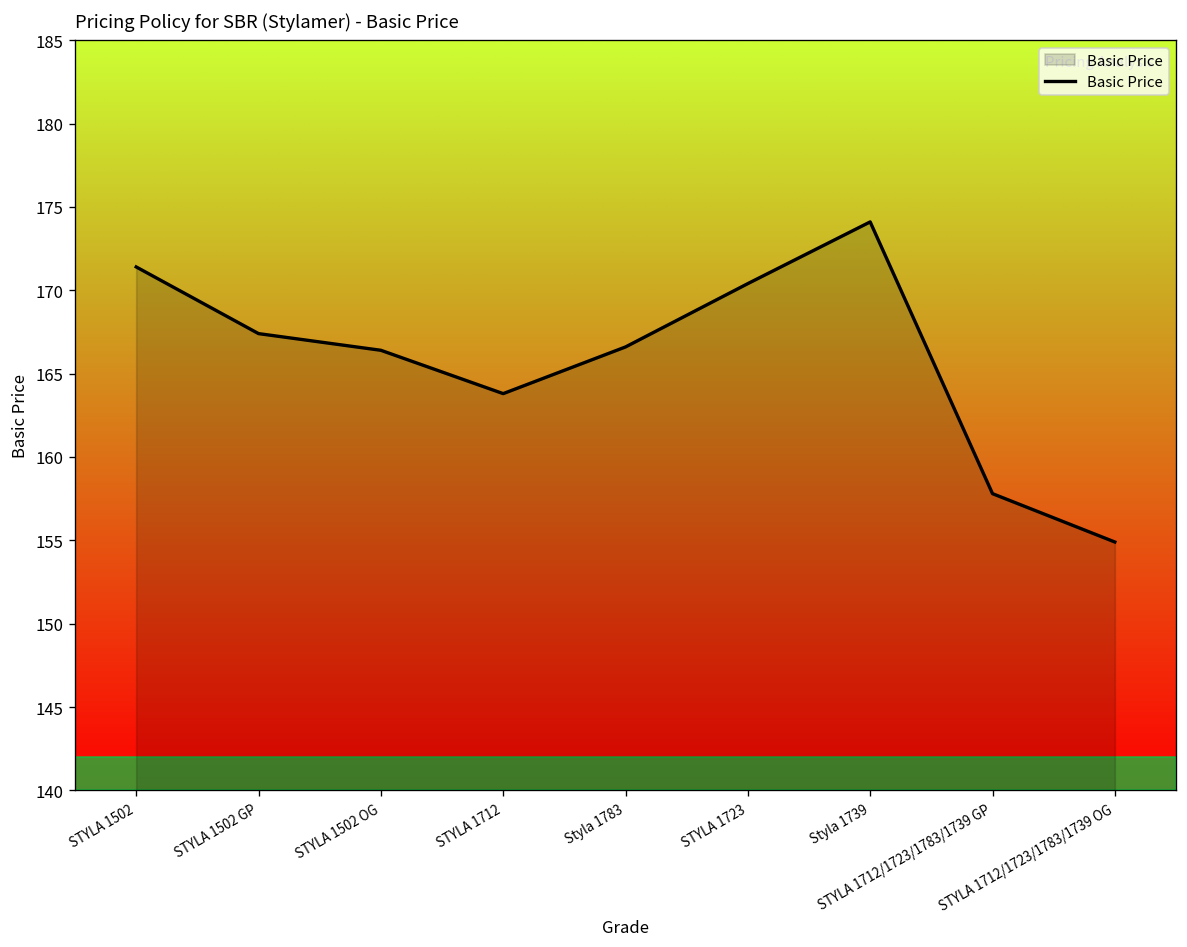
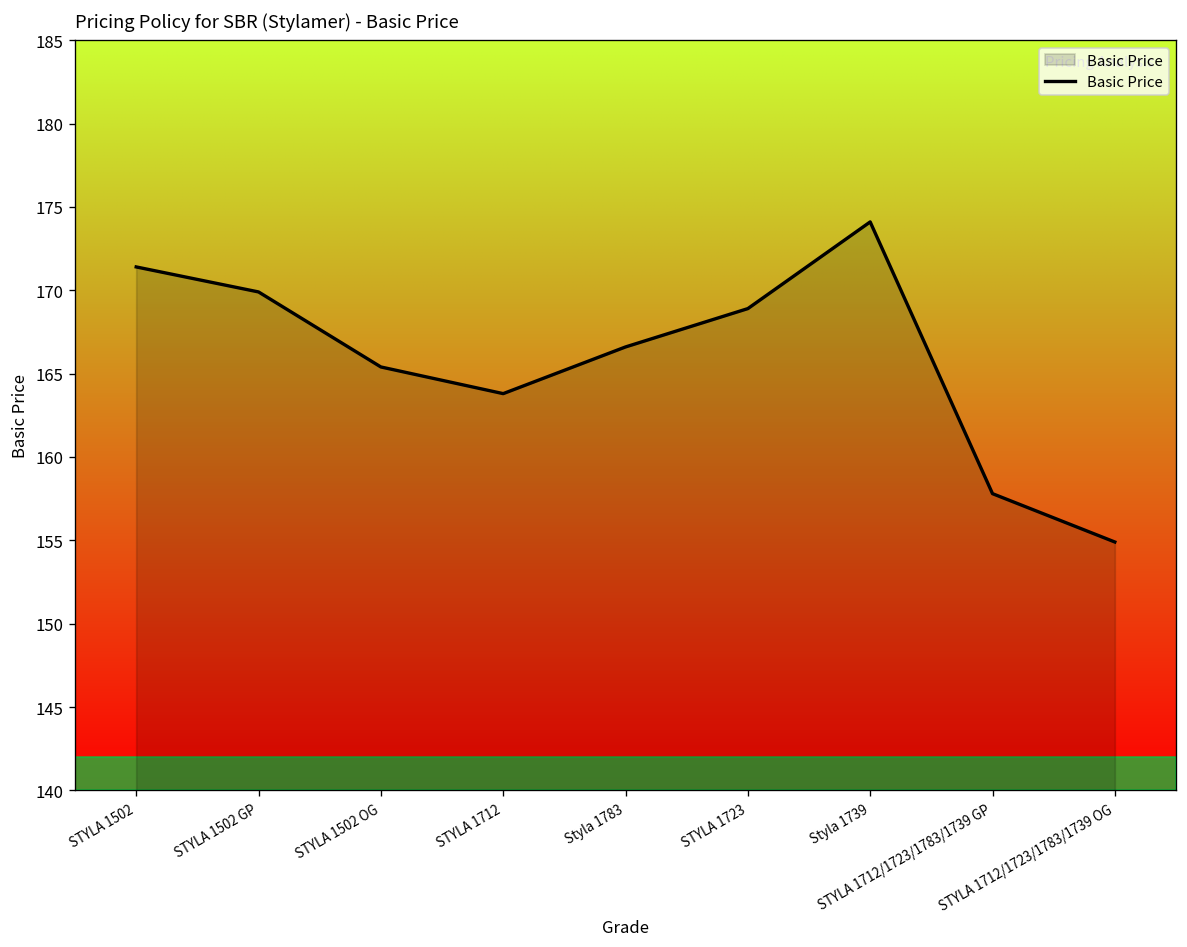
STYLA 1502 GP: 167.4 -> 169.9
STYLA 1502 OG: 166.4 -> 165.4
STYLA 1723: 170.4 -> 168.9
